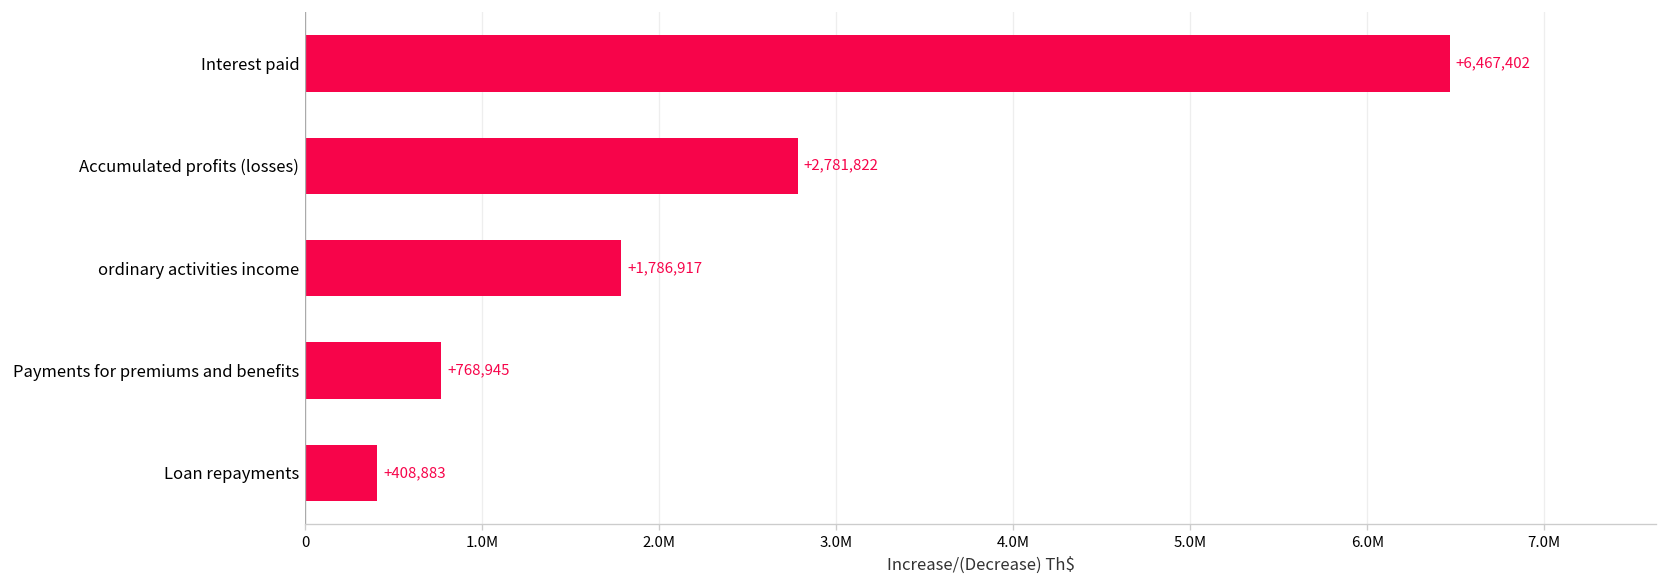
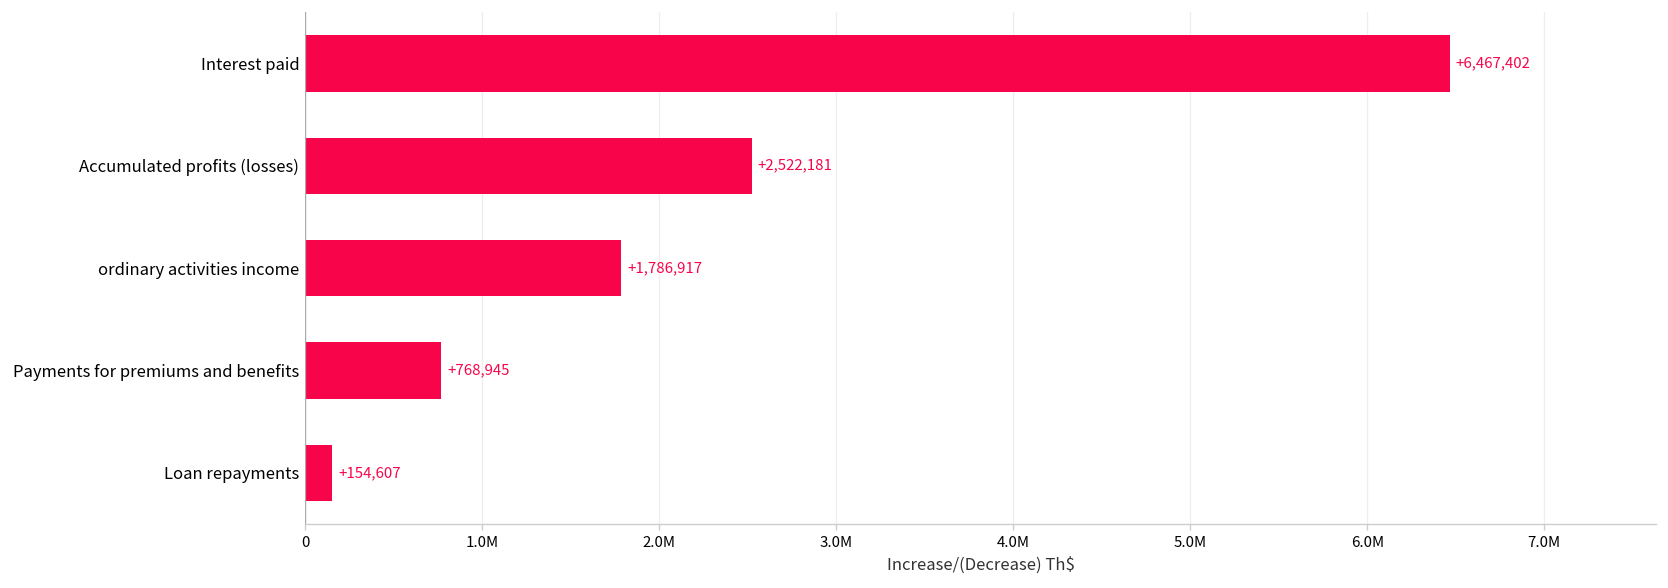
Accumulated profits (losses): +2,781,822 -> +2,522,181
Loan repayments: +408,883 -> +154,607
